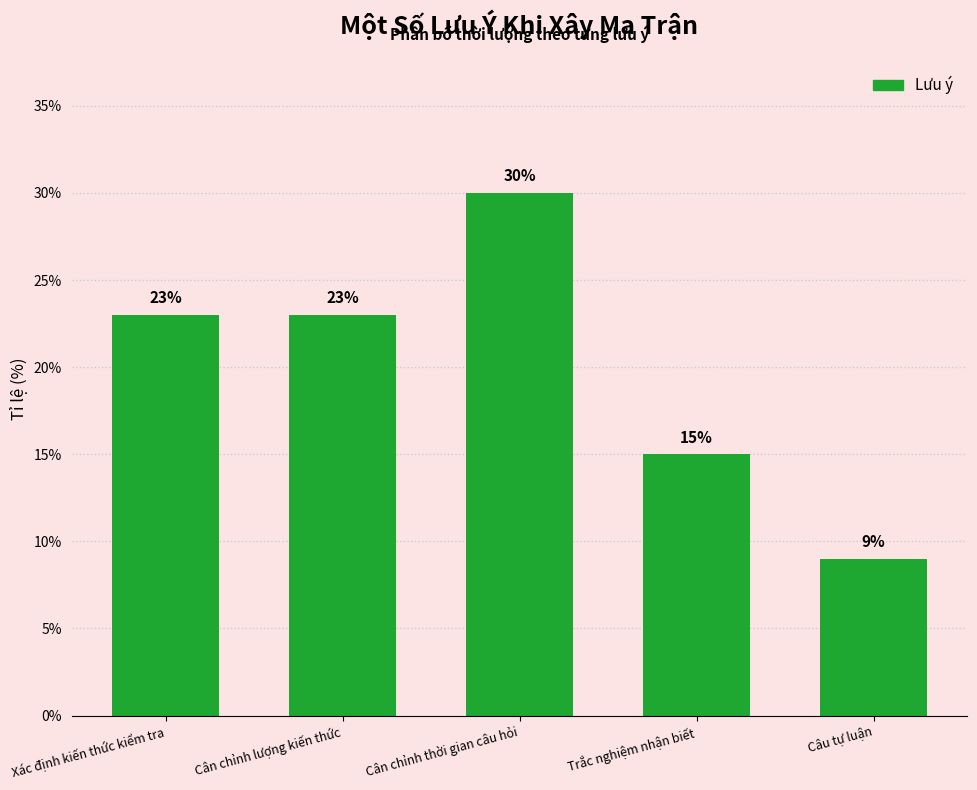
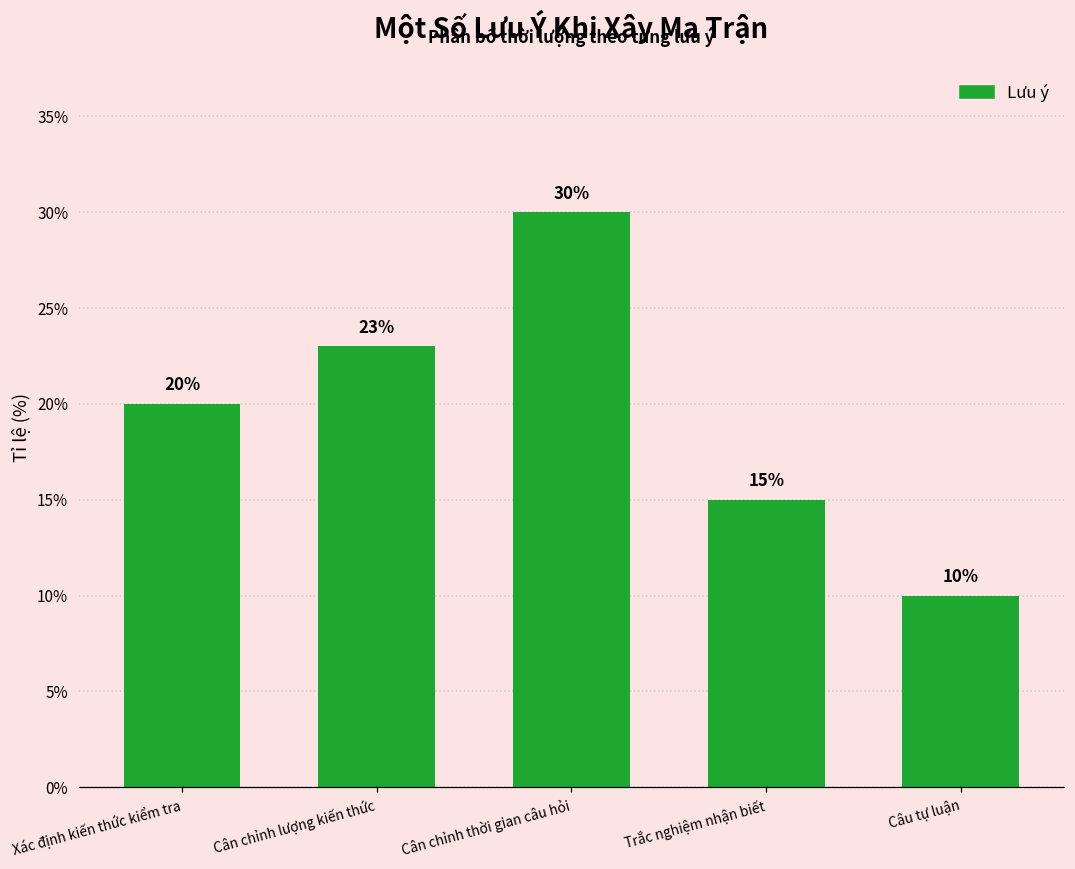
Xác định kiến thức kiểm tra: 23% -> 20%
Câu tự luận: 9% -> 10%
